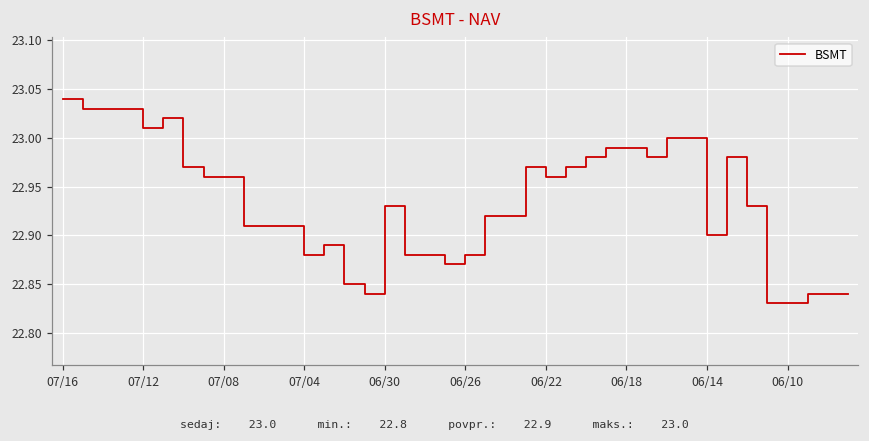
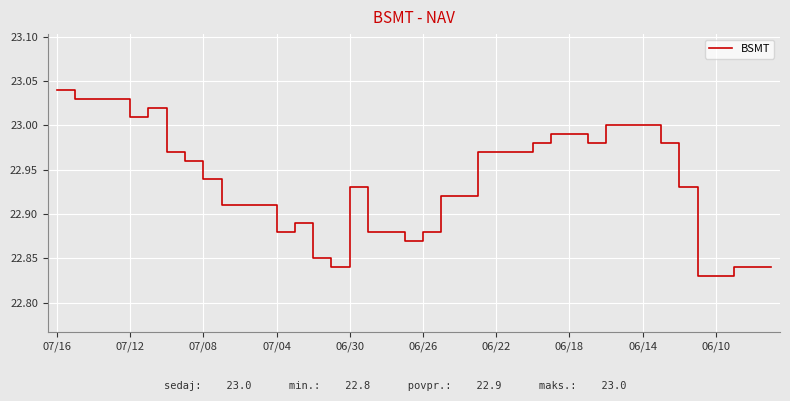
07/08: 22.96 -> 22.94
06/22: 22.96 -> 22.97
06/14: 22.9 -> 23.0
